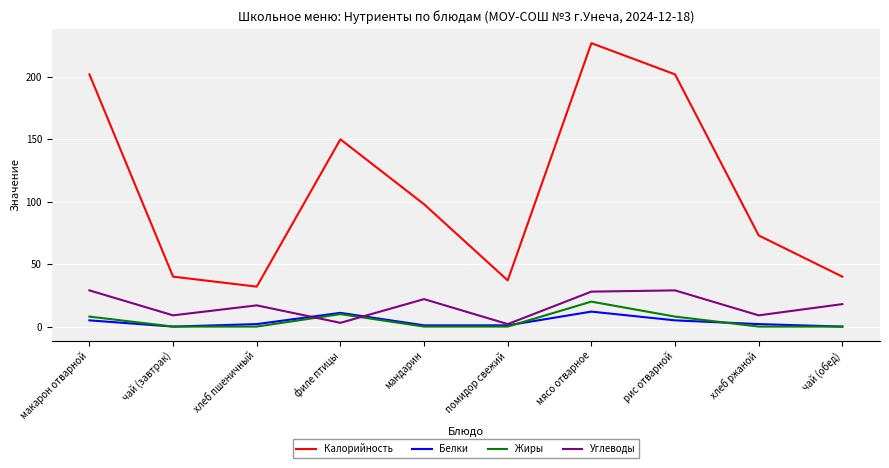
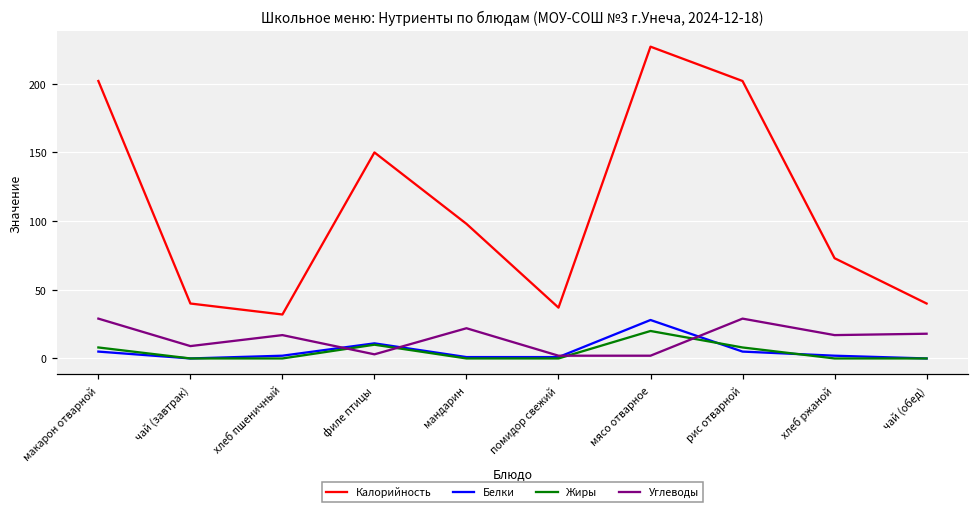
Белки, мясо отварное: 12 -> 28
Углеводы, мясо отварное: 28 -> 2
Углеводы, хлеб ржаной: 9 -> 17
